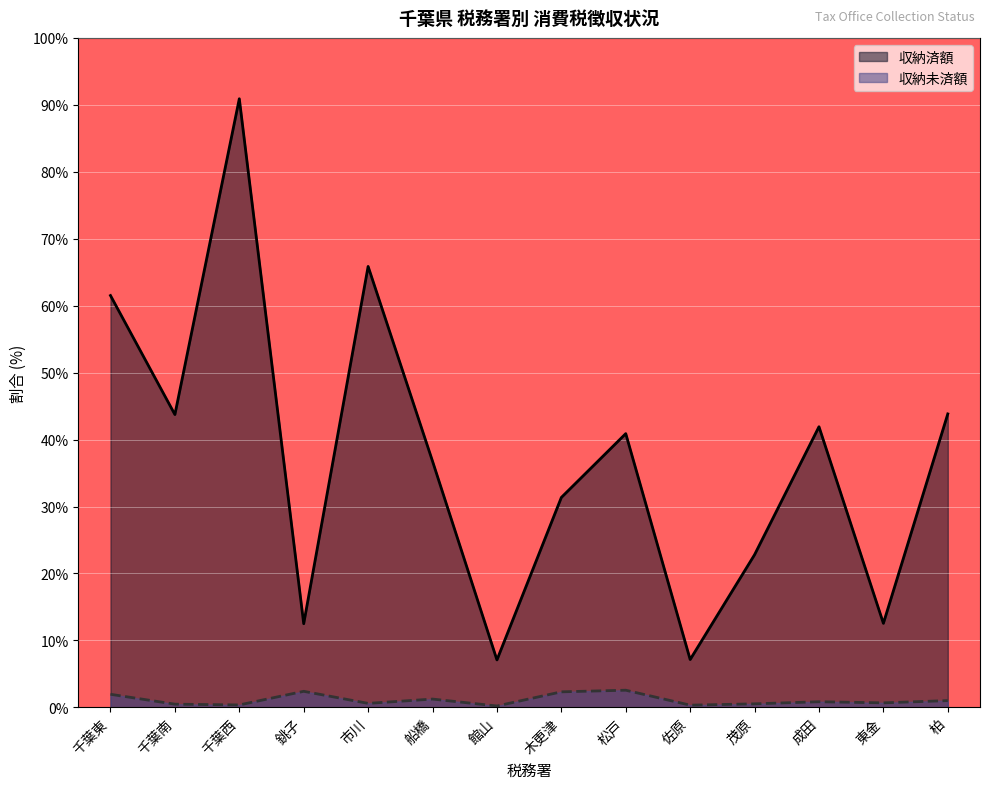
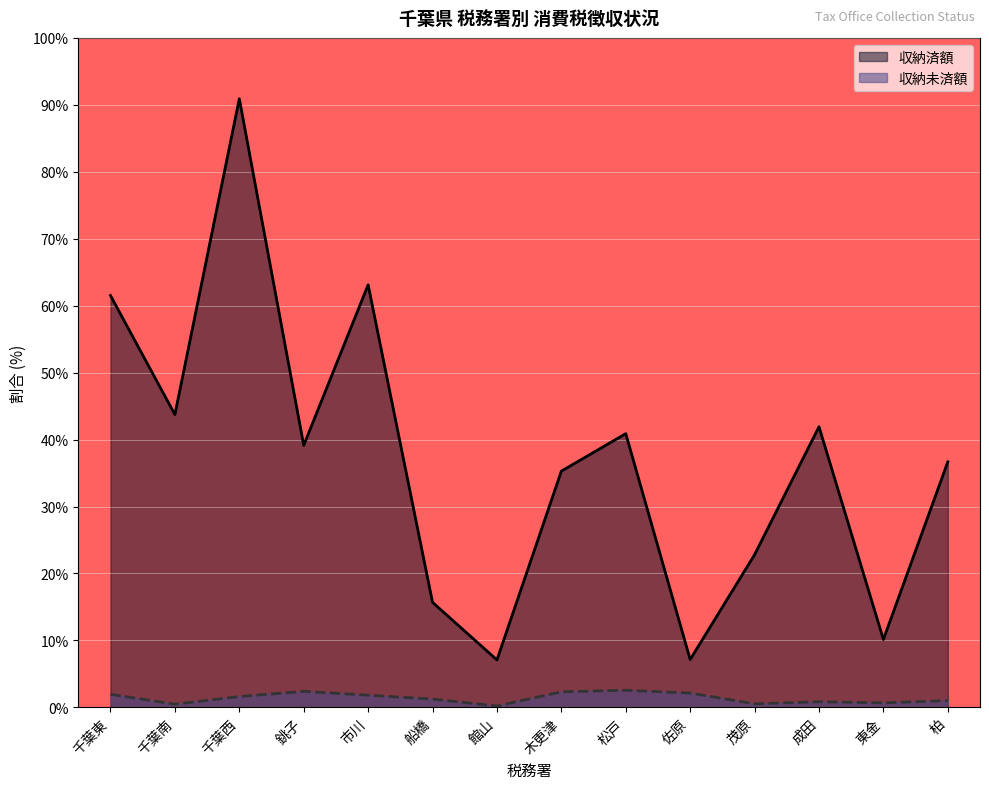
収納未済額, 千葉西: 0% -> 2%
収納済額, 銚子: 13% -> 39%
収納済額, 市川: 66% -> 63%
収納未済額, 市川: 1% -> 2%
収納済額, 船橋: 37% -> 16%
収納済額, 木更津: 31% -> 35%
収納未済額, 佐原: 0% -> 2%
収納済額, 東金: 13% -> 10%
収納済額, 柏: 44% -> 37%
